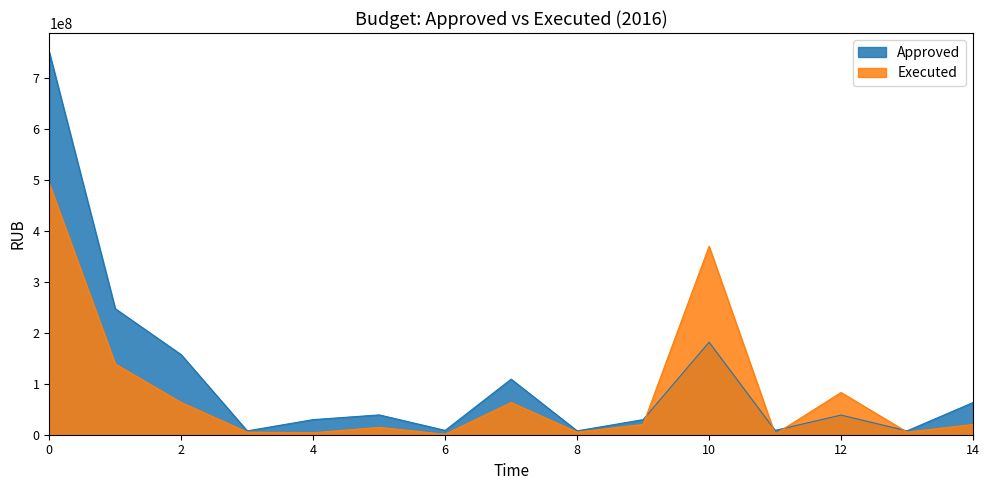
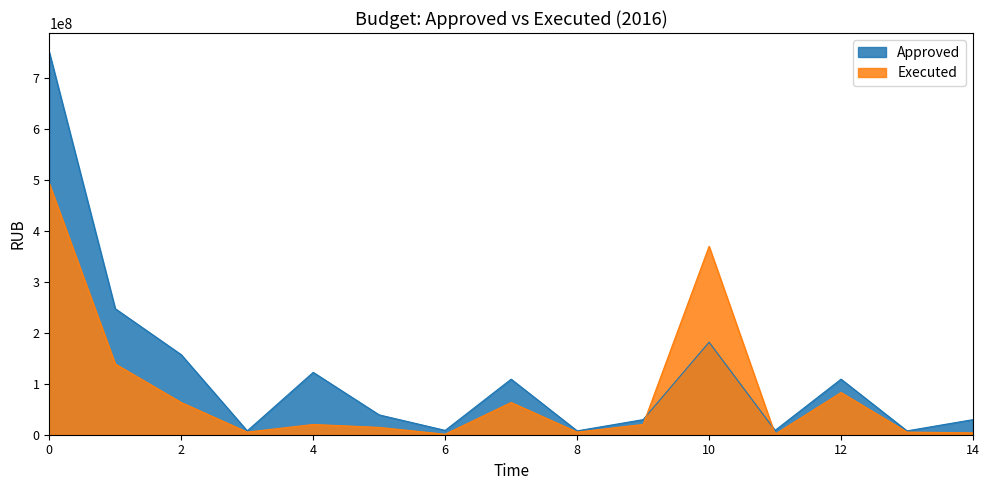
Approved, 4: 30000000 -> 120000000
Executed, 4: 0 -> 20000000
Approved, 12: 40000000 -> 110000000
Approved, 14: 60000000 -> 30000000
Executed, 14: 20000000 -> 0
